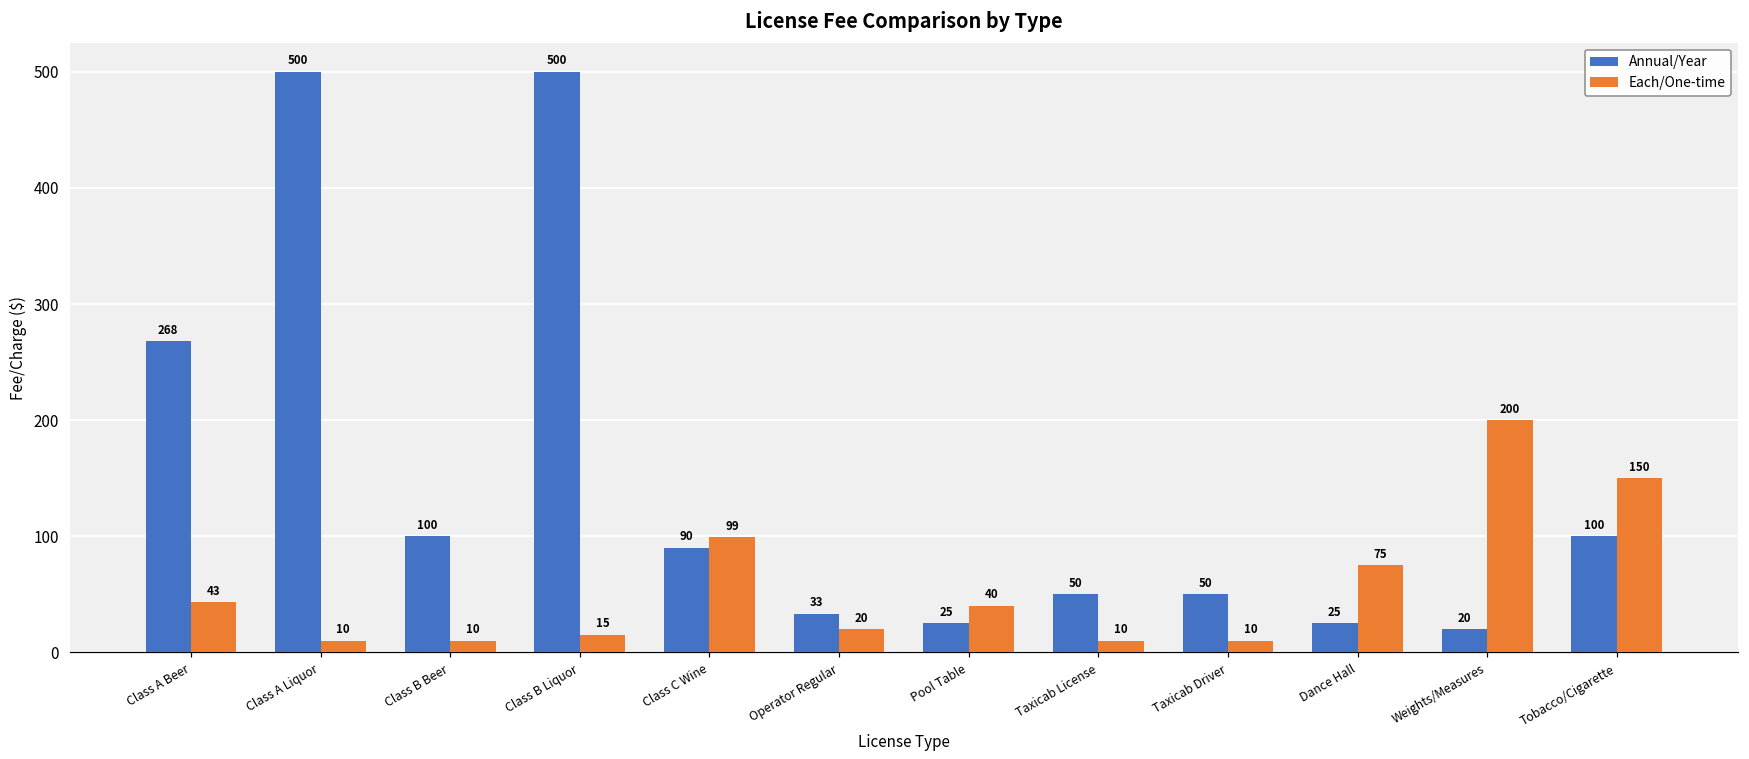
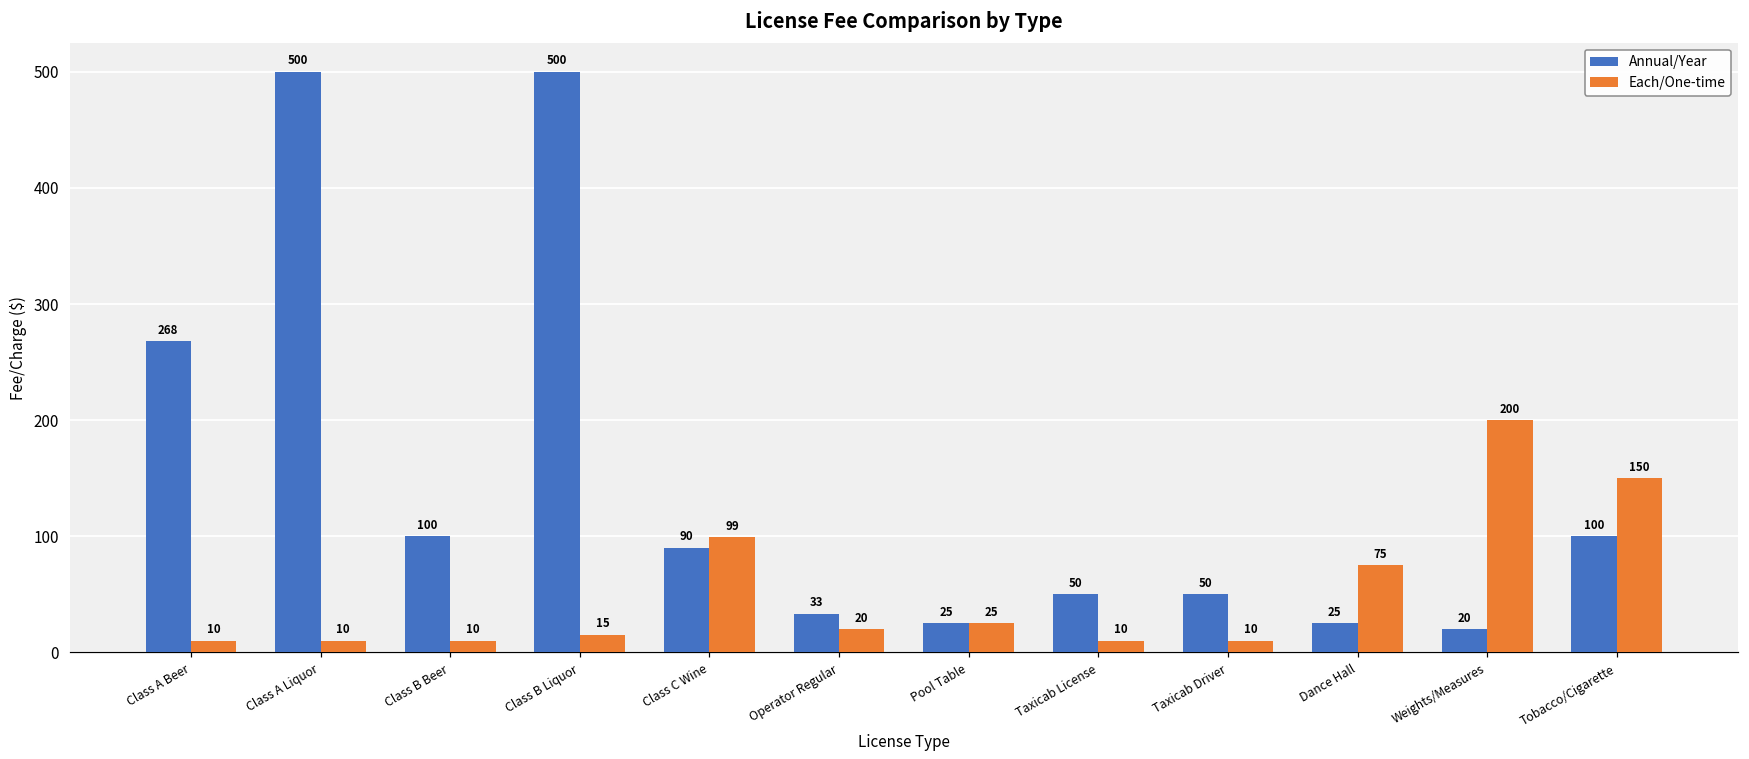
Each/One-time, Class A Beer: 43 -> 10
Each/One-time, Pool Table: 40 -> 25
